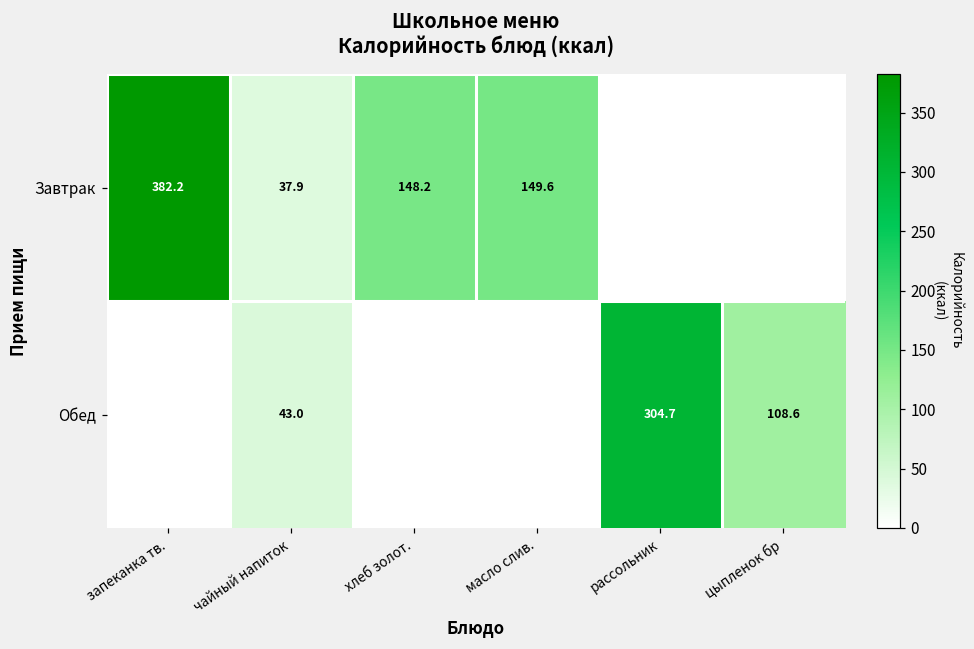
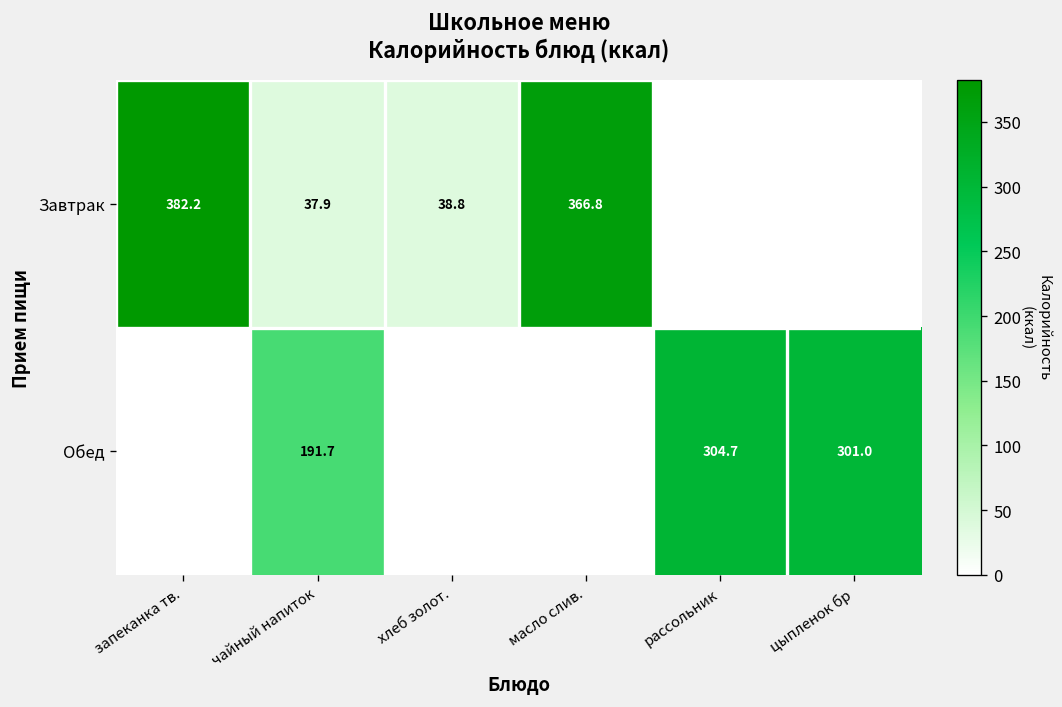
Завтрак, хлеб золот.: 148.2 -> 38.8
Завтрак, масло слив.: 149.6 -> 366.8
Обед, чайный напиток: 43.0 -> 191.7
Обед, цыпленок бр: 108.6 -> 301.0
